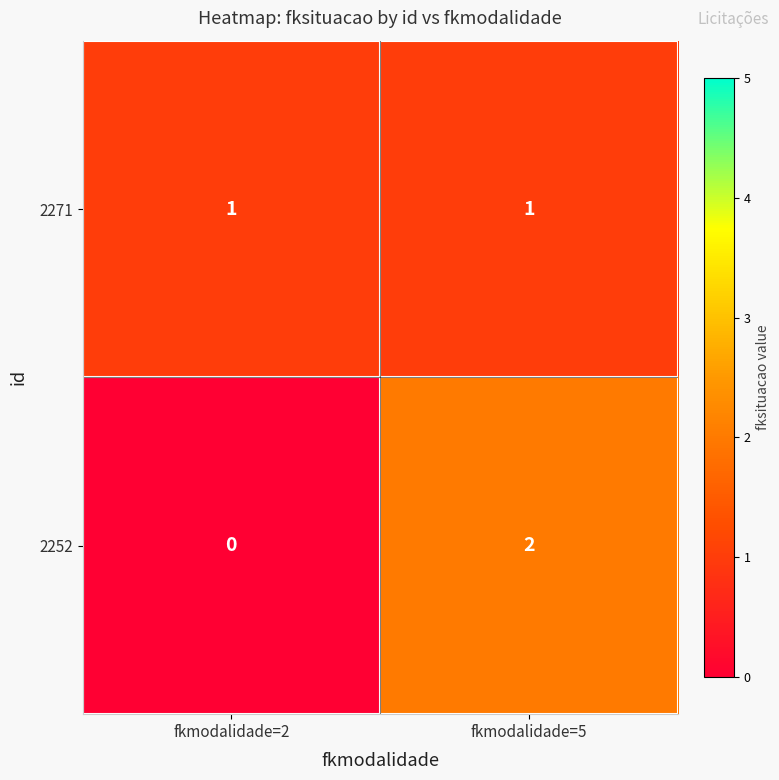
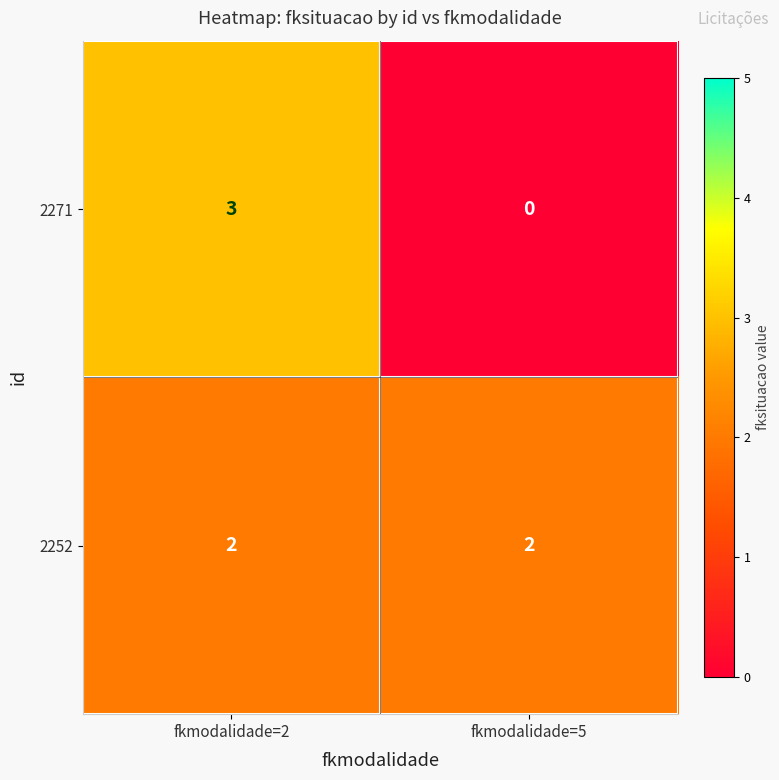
2271, fkmodalidade=2: 1 -> 3
2271, fkmodalidade=5: 1 -> 0
2252, fkmodalidade=2: 0 -> 2
